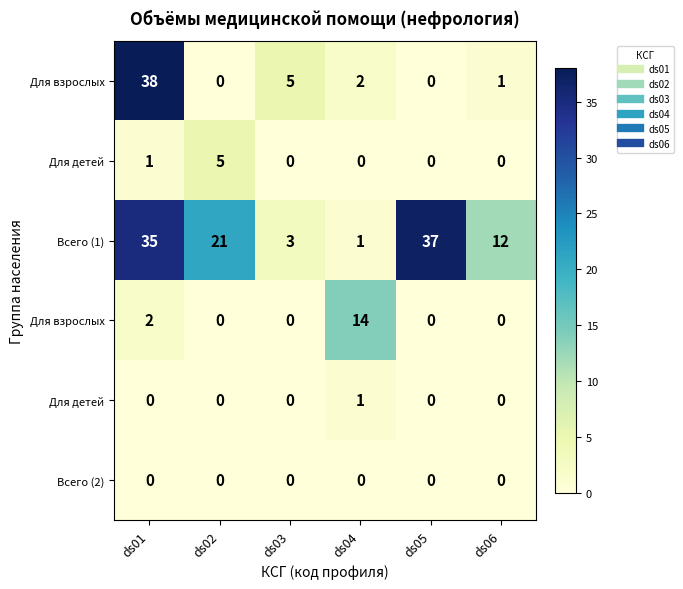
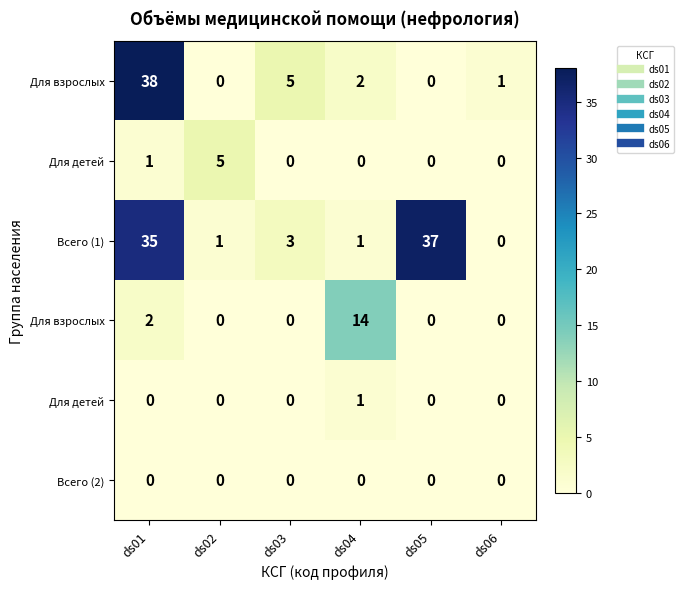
Всего (1), ds02: 21 -> 1
Всего (1), ds06: 12 -> 0
